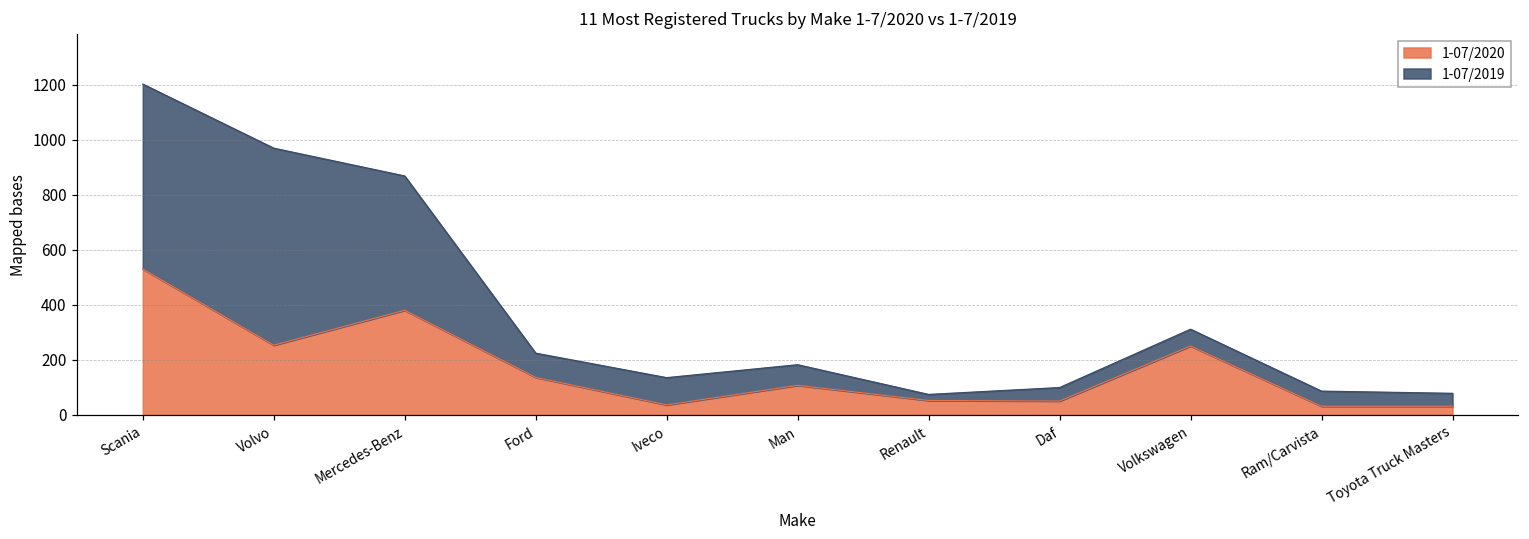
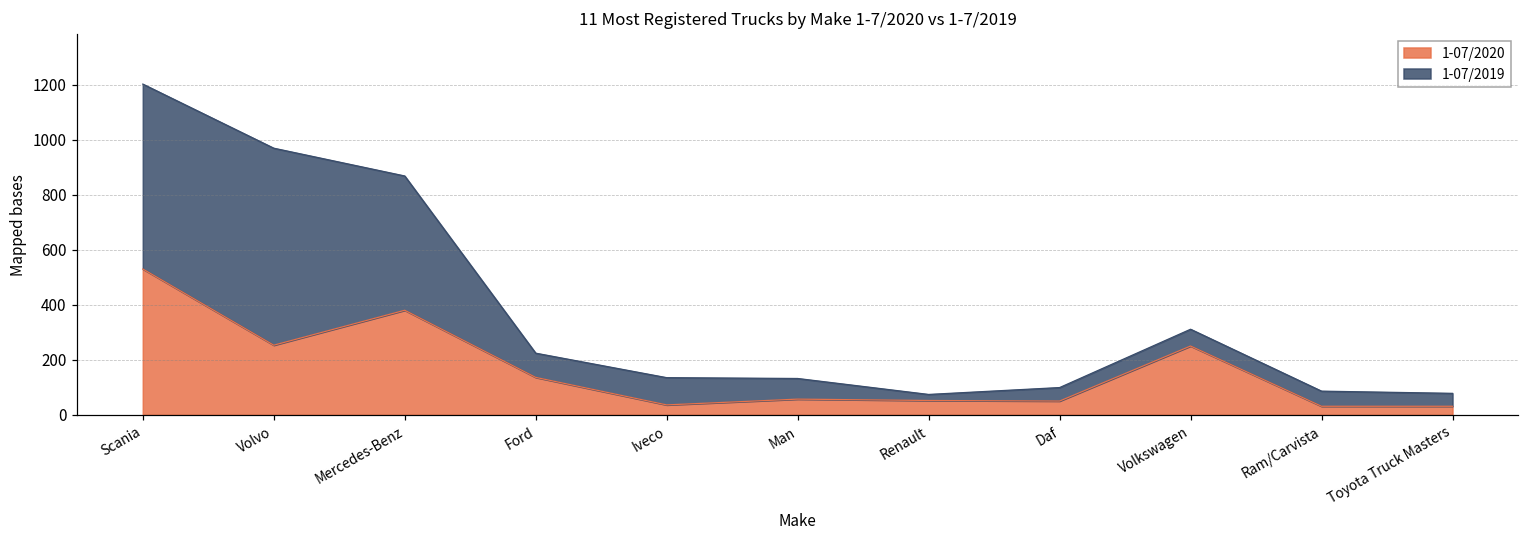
1-07/2020, Man: 110 -> 60
